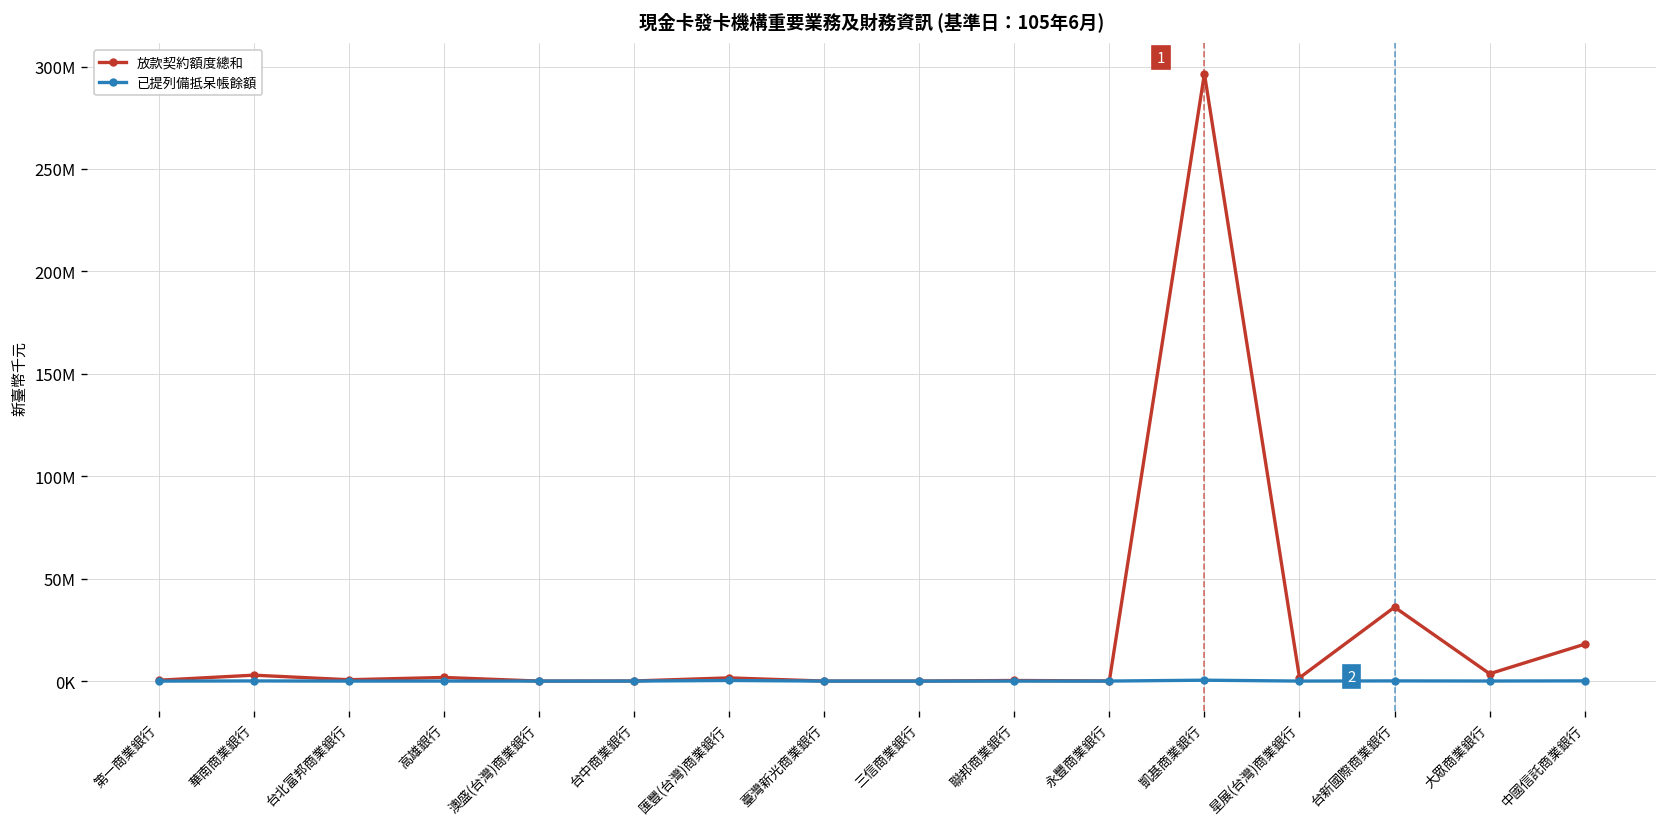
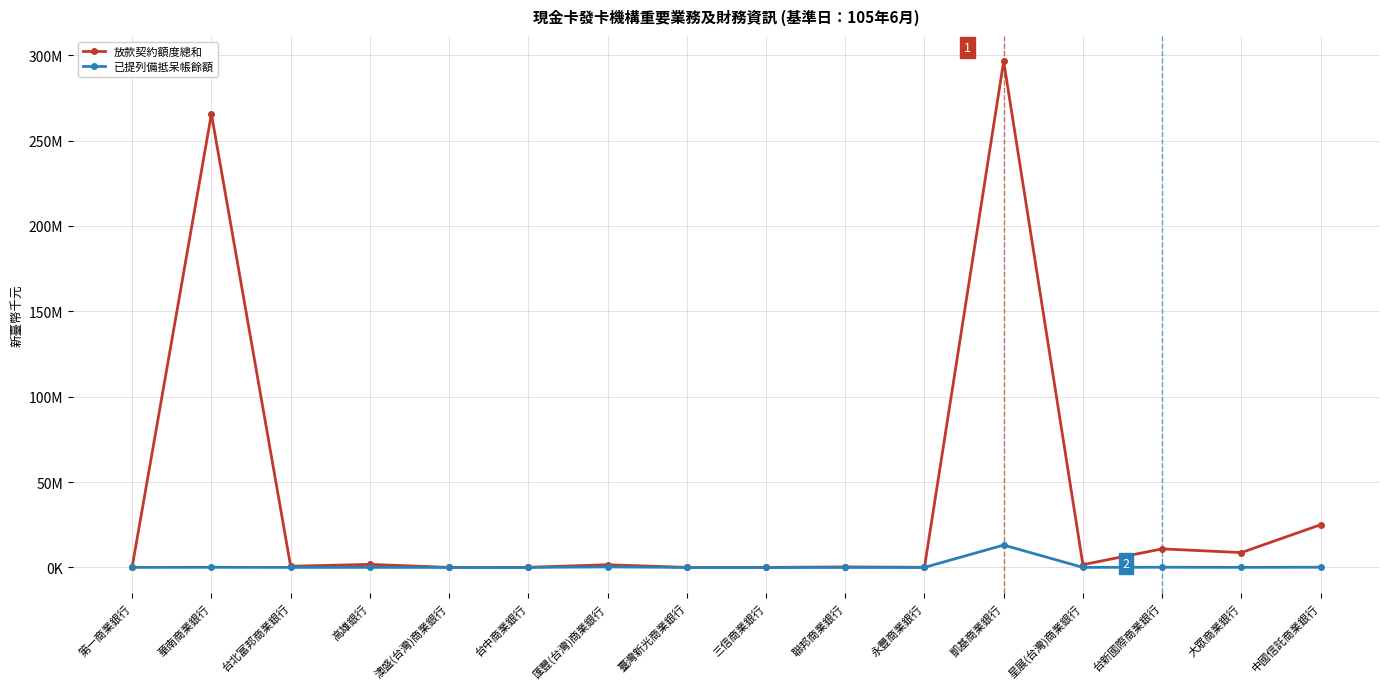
放款契約額度總和, 華南商業銀行: 3000000 -> 266000000
已提列備抵呆帳餘額, 凱基商業銀行: 0 -> 13000000
放款契約額度總和, 台新國際商業銀行: 36000000 -> 11000000
放款契約額度總和, 大眾商業銀行: 4000000 -> 9000000
放款契約額度總和, 中國信託商業銀行: 18000000 -> 25000000
